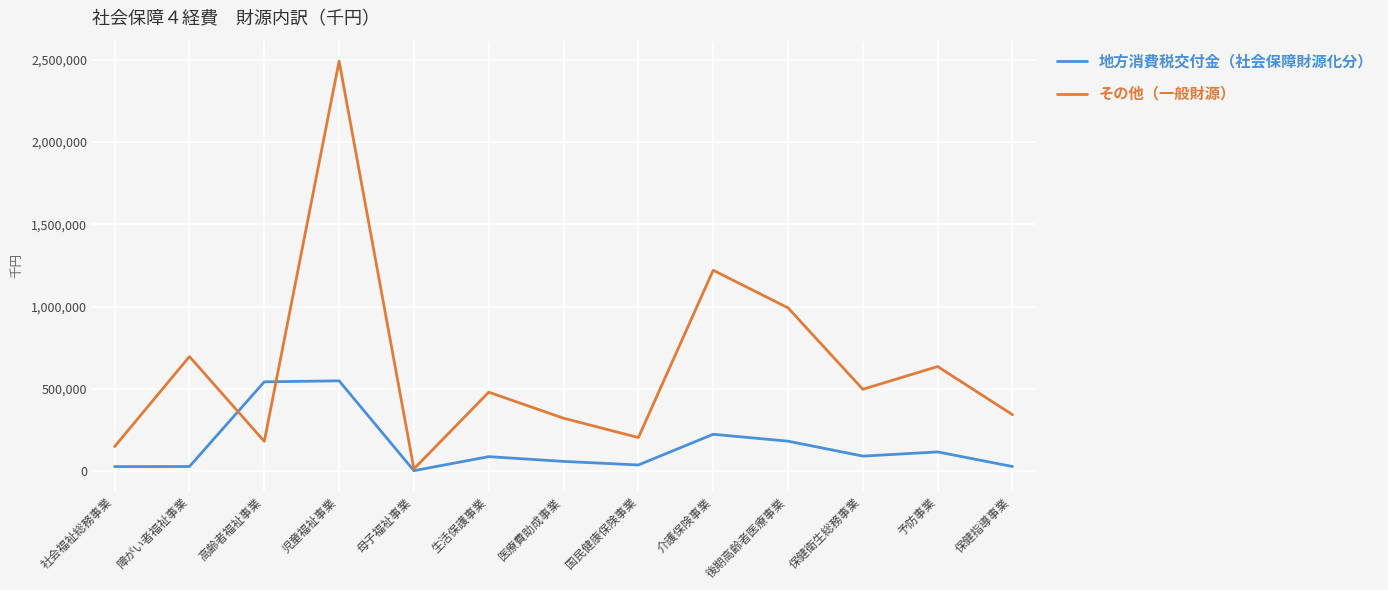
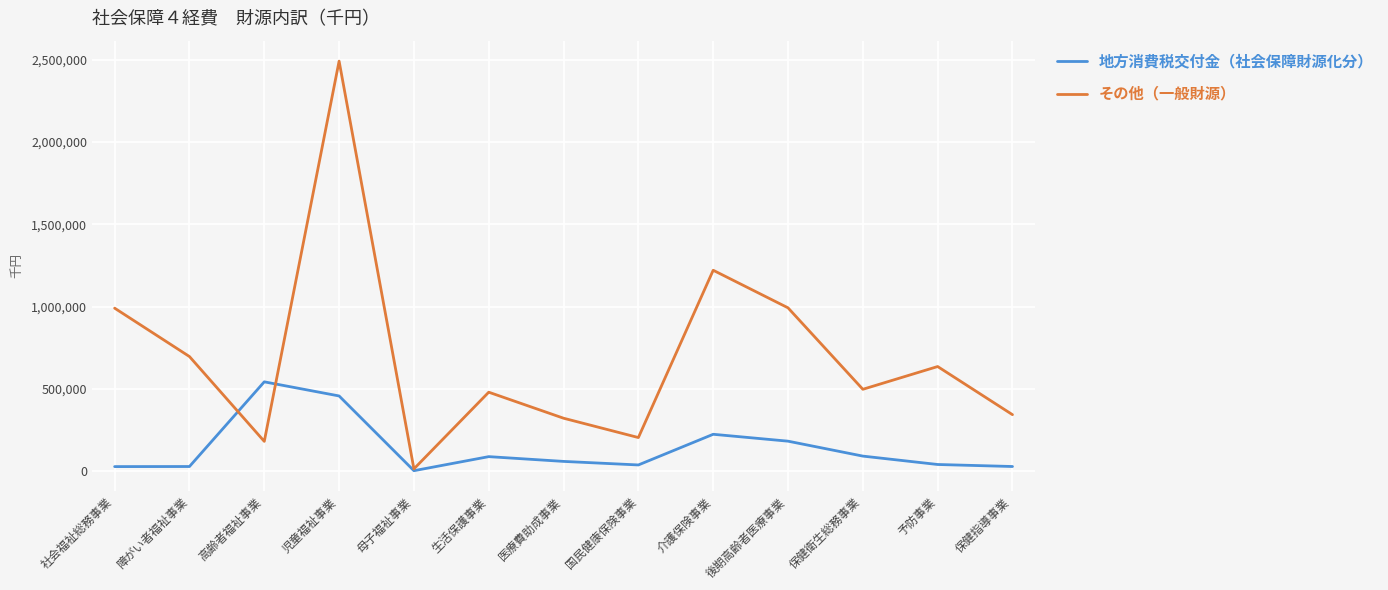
その他（一般財源）, 社会福祉総務事業: 150,000 -> 990,000
地方消費税交付金（社会保障財源化分）, 児童福祉事業: 550,000 -> 460,000
地方消費税交付金（社会保障財源化分）, 予防事業: 120,000 -> 40,000
